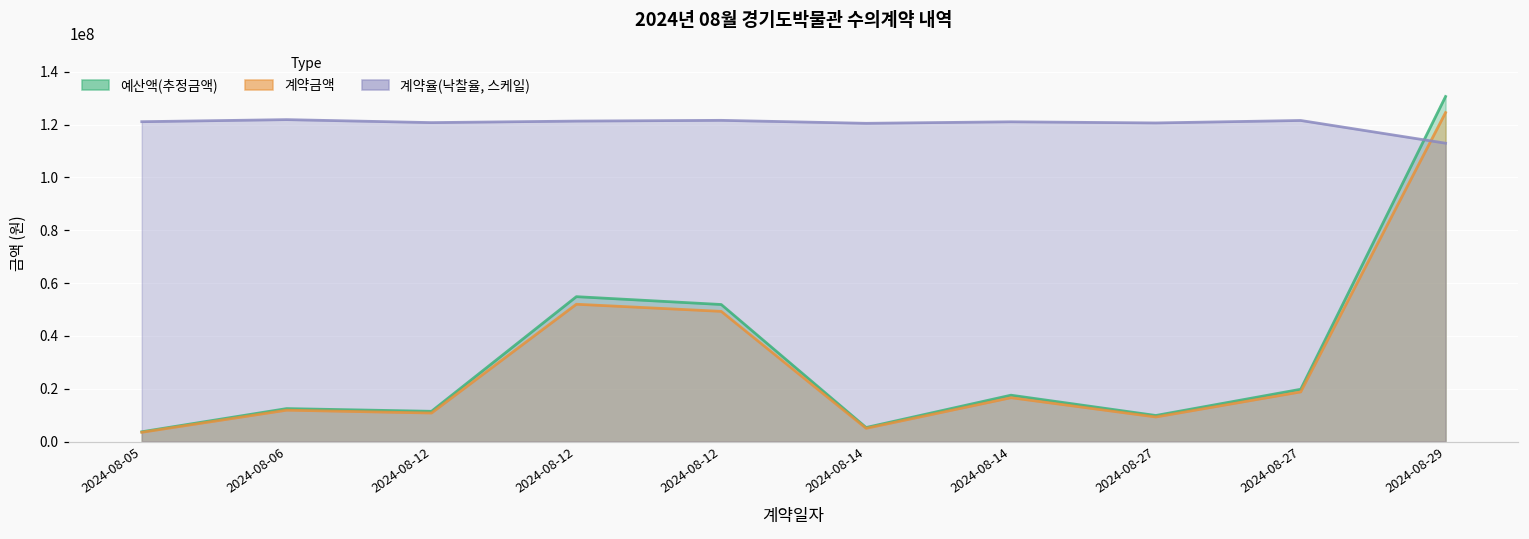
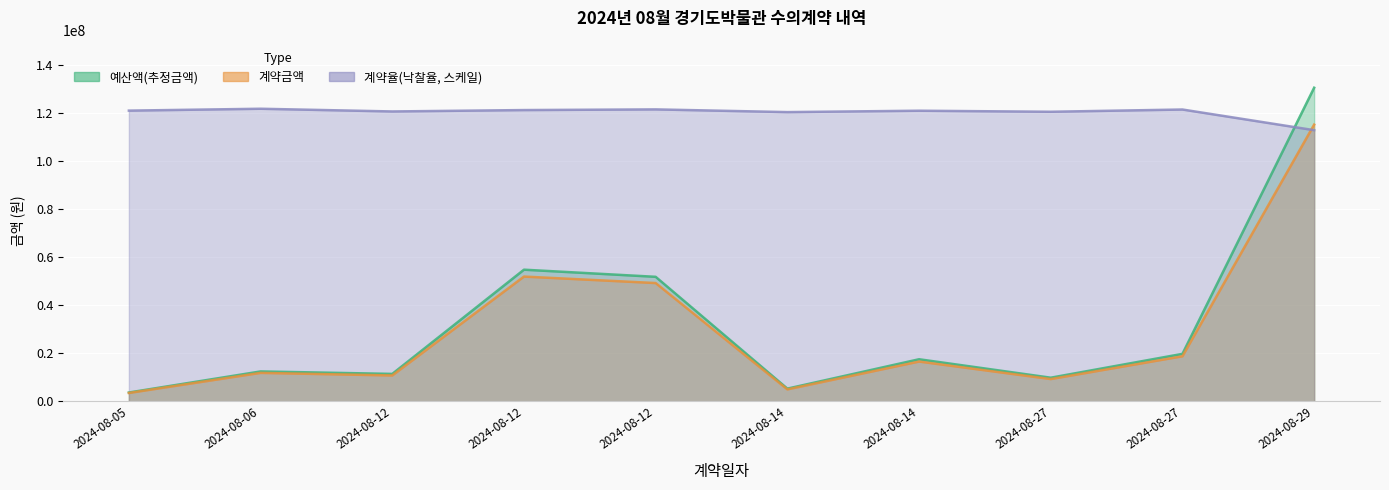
계약금액, 2024-08-29: 125000000 -> 115000000
